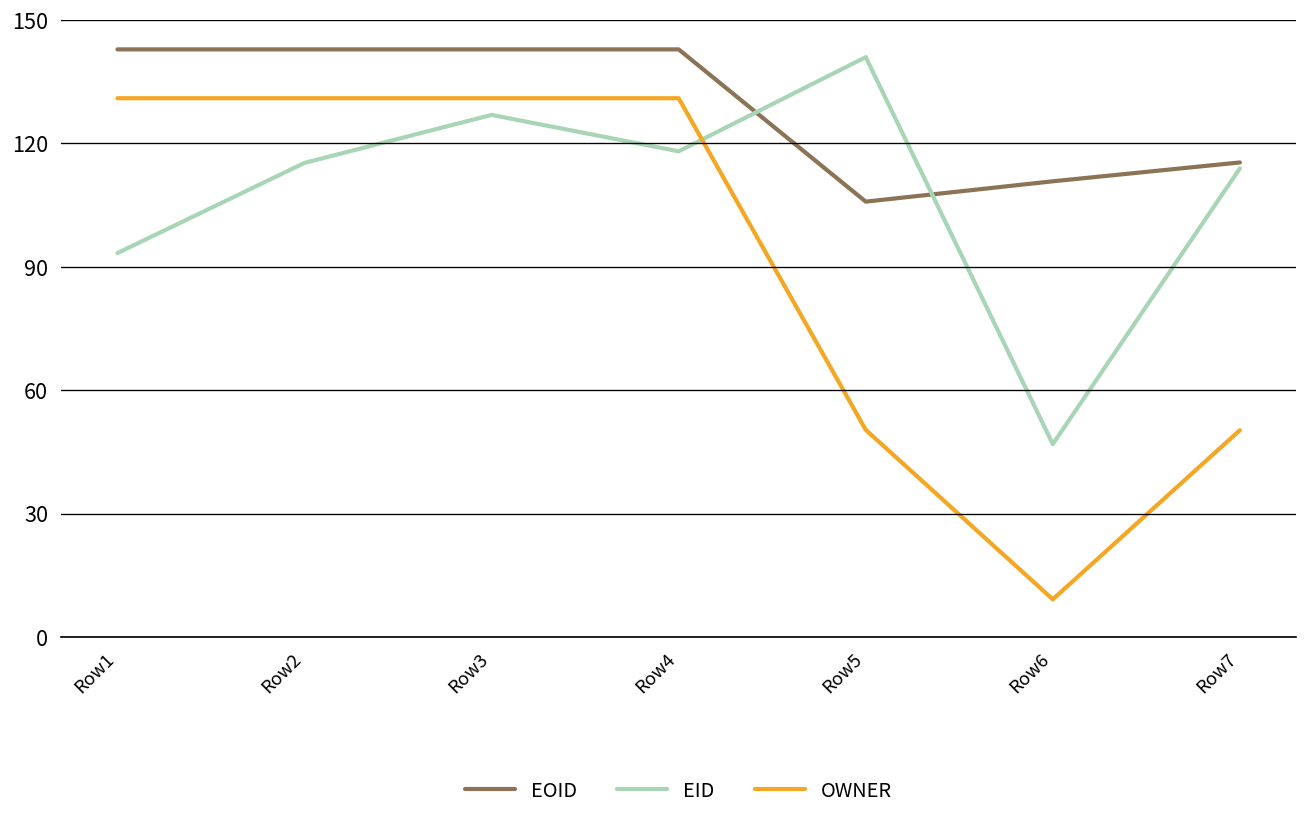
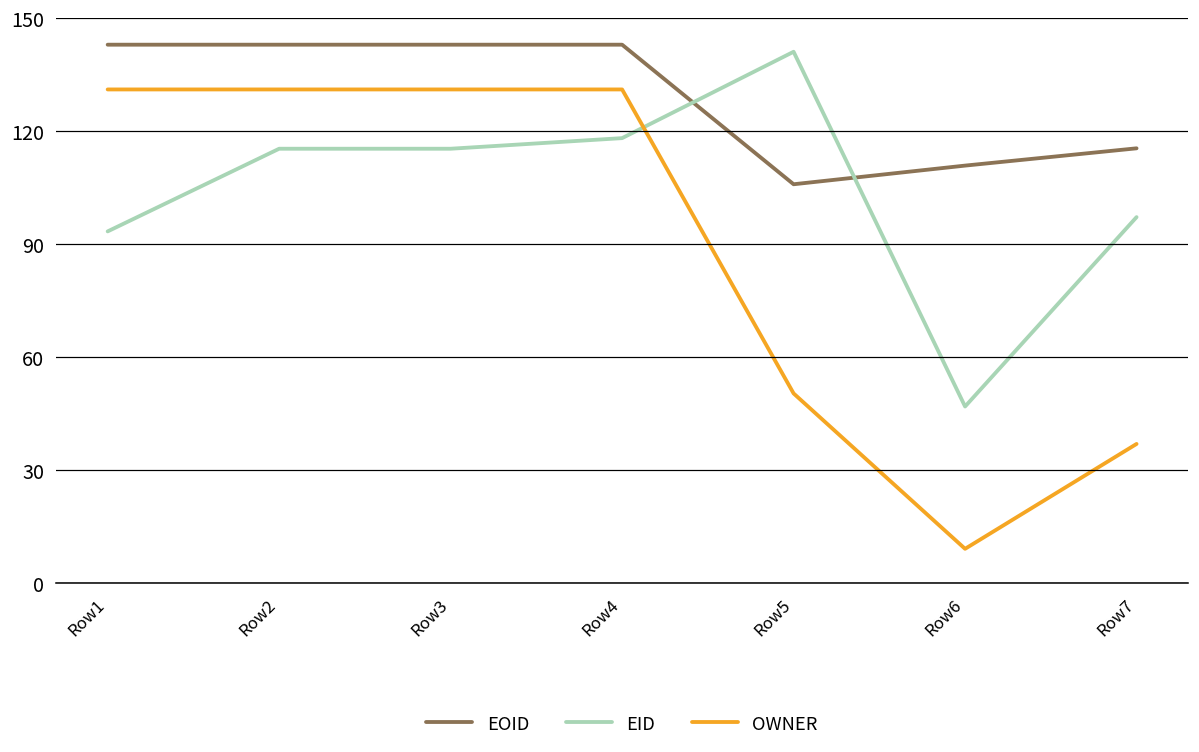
EID, Row3: 127 -> 115
EID, Row7: 114 -> 97
OWNER, Row7: 50 -> 37
